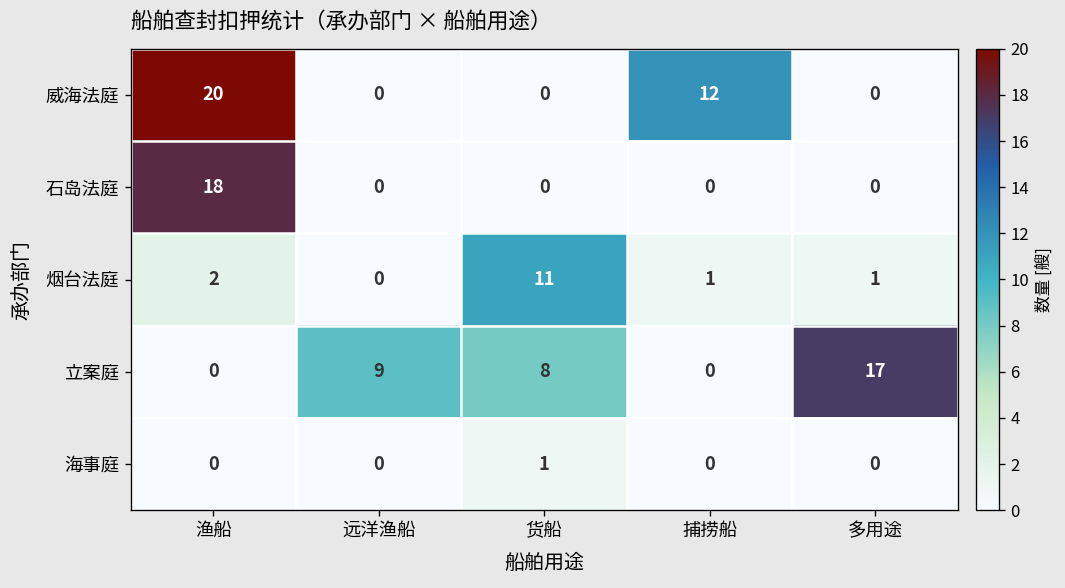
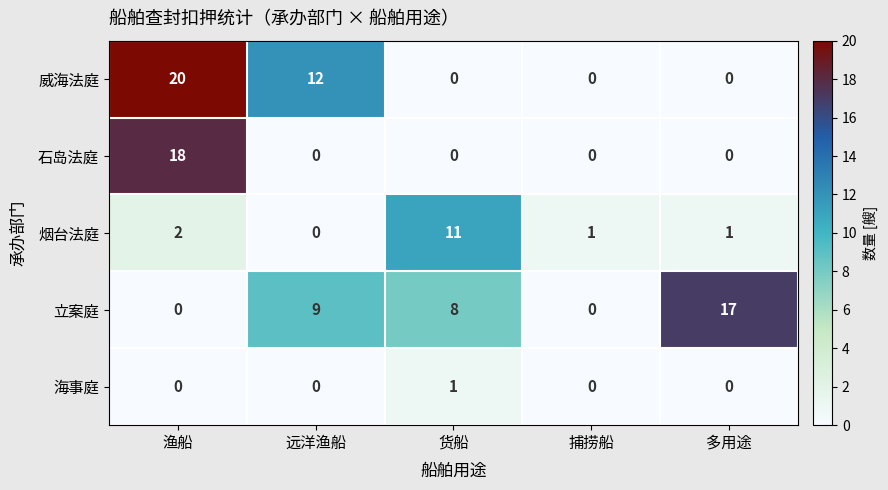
威海法庭, 远洋渔船: 0 -> 12
威海法庭, 捕捞船: 12 -> 0
